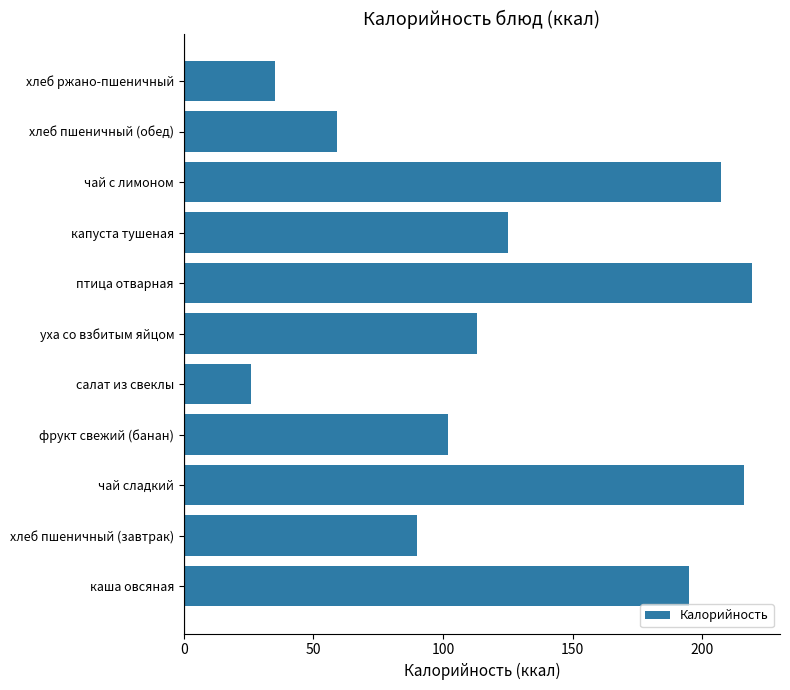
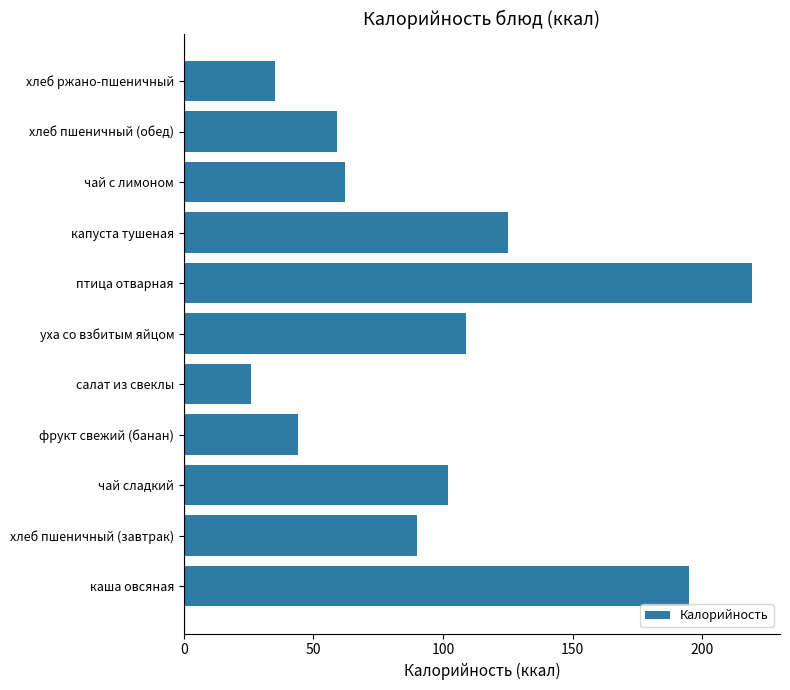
чай с лимоном: 207 -> 62
уха со взбитым яйцом: 113 -> 109
фрукт свежий (банан): 102 -> 44
чай сладкий: 216 -> 102
